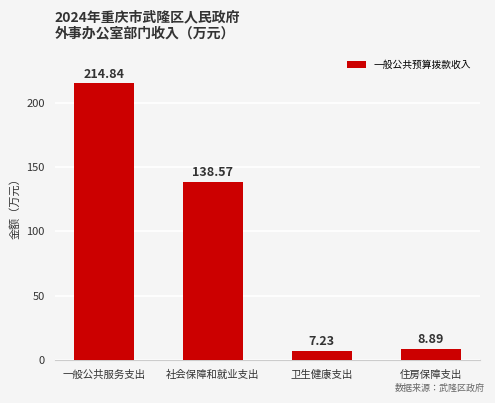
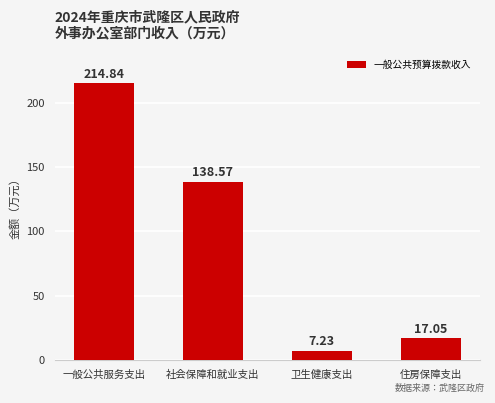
住房保障支出: 8.89 -> 17.05
